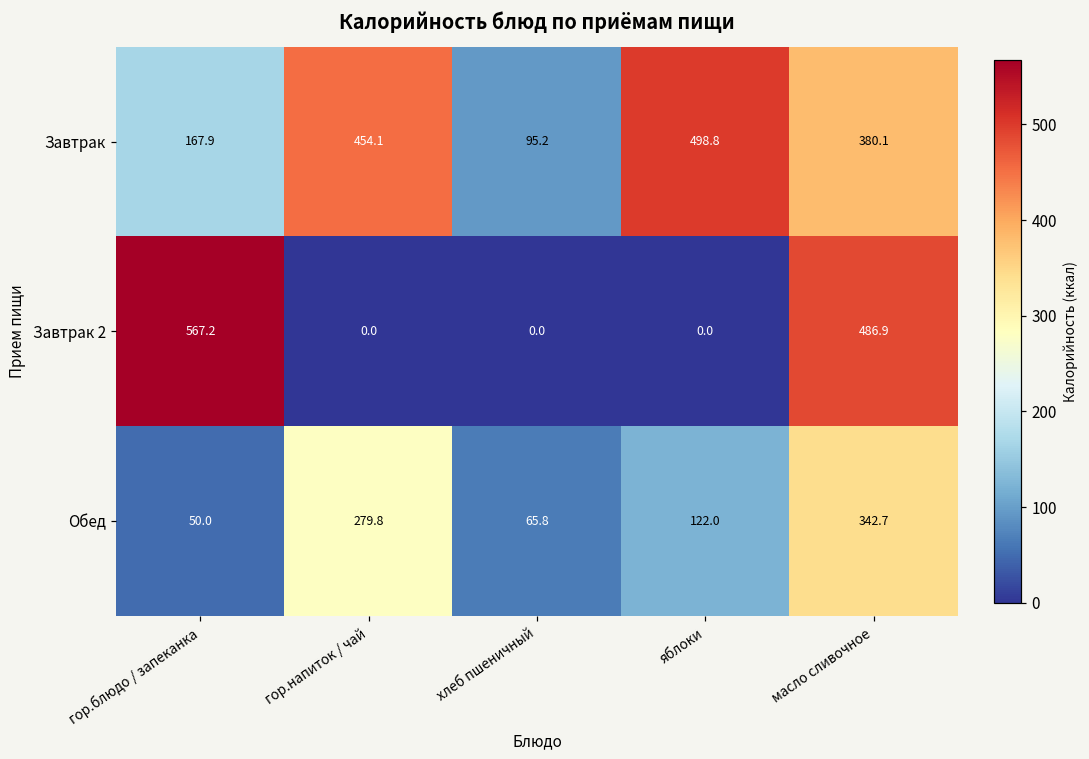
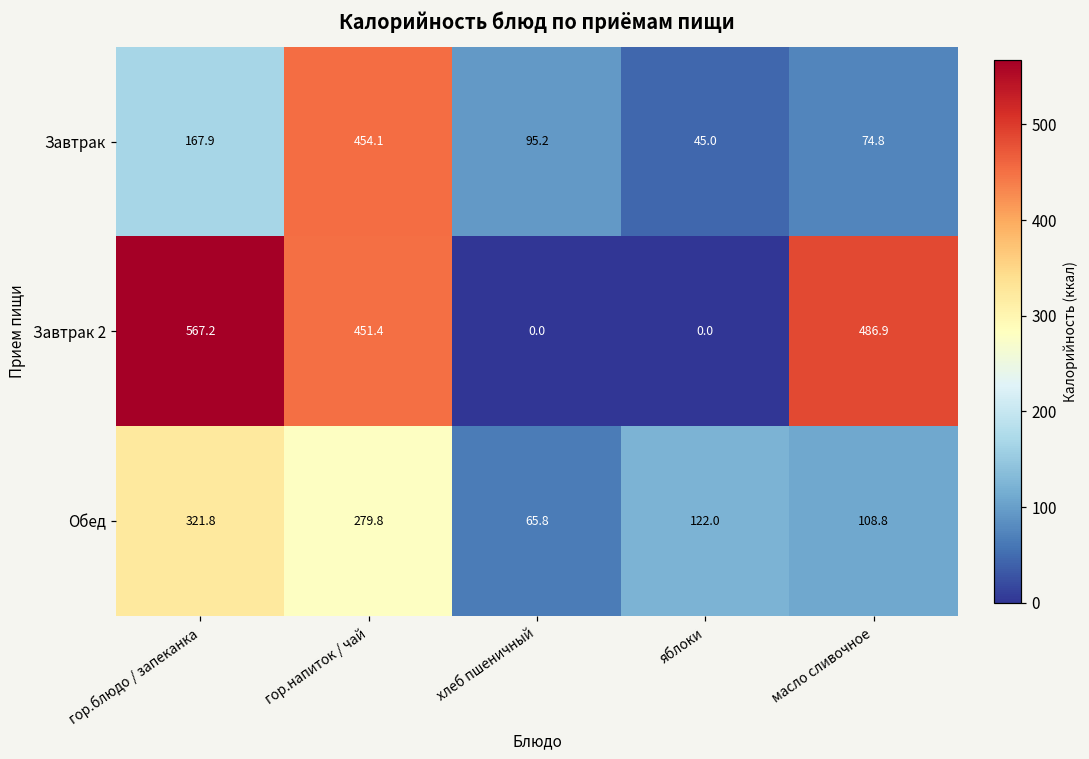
Завтрак, яблоки: 498.8 -> 45.0
Завтрак, масло сливочное: 380.1 -> 74.8
Завтрак 2, гор.напиток / чай: 0.0 -> 451.4
Обед, гор.блюдо / запеканка: 50.0 -> 321.8
Обед, масло сливочное: 342.7 -> 108.8
